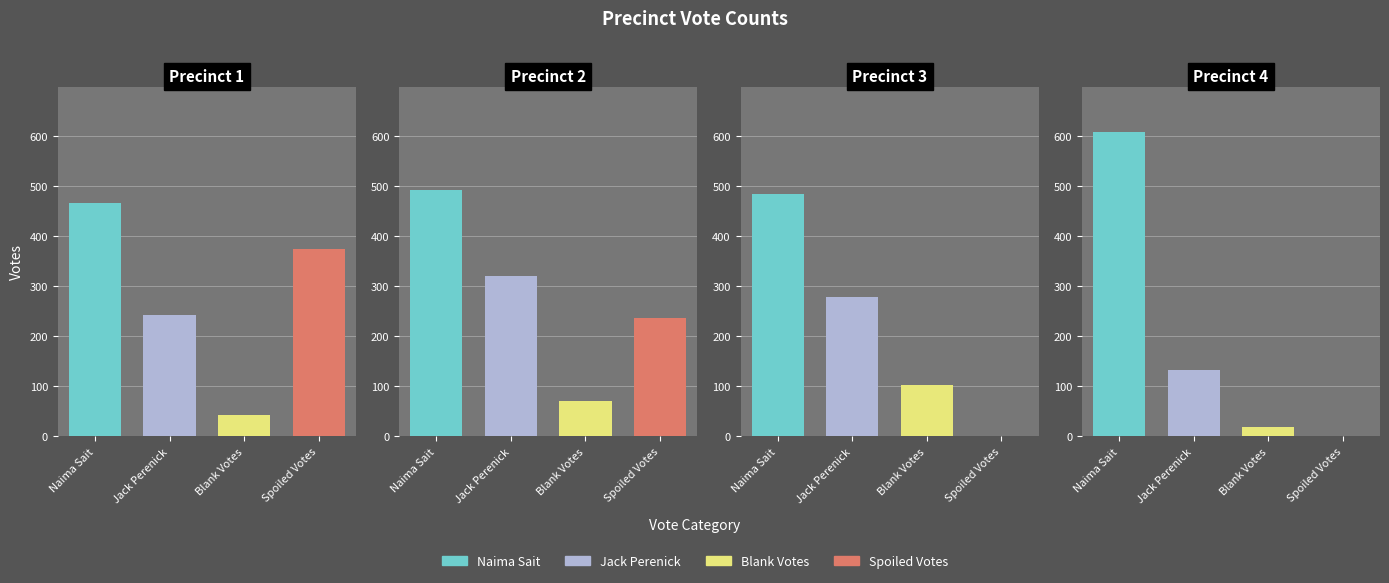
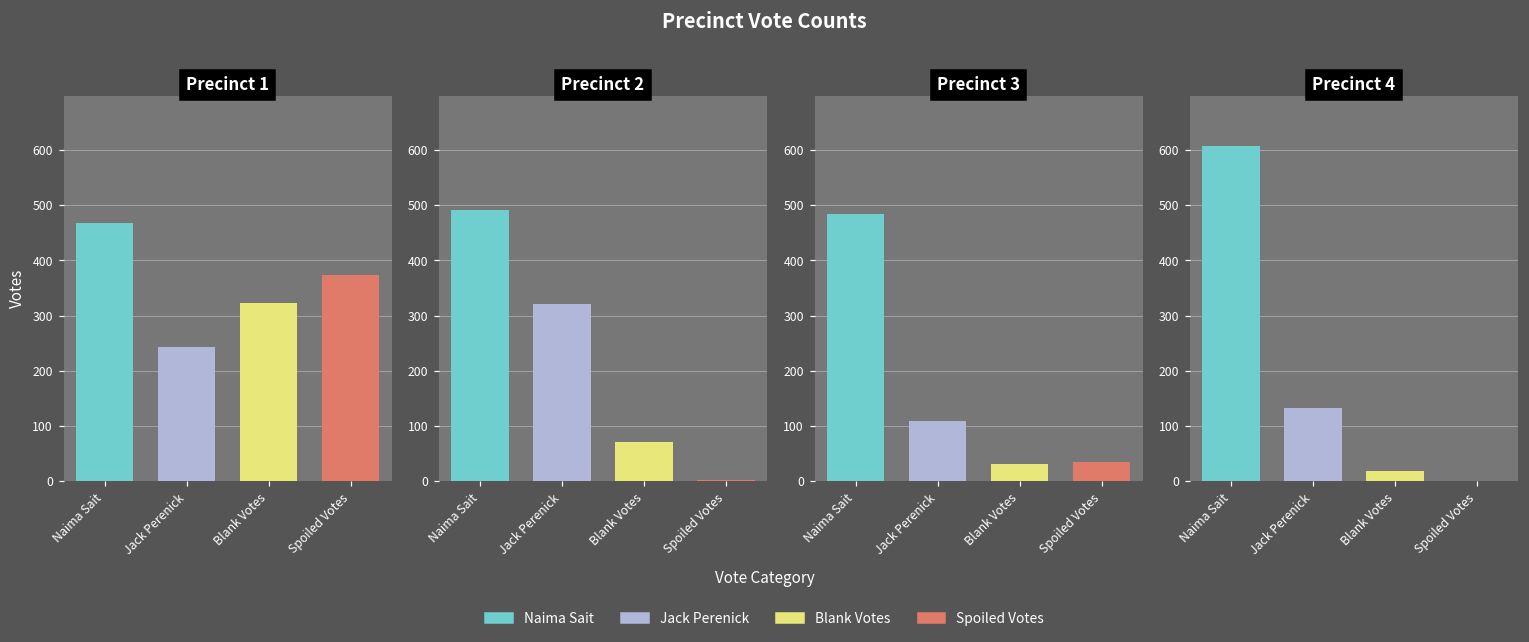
Precinct 1, Blank Votes: 40 -> 320
Precinct 2, Spoiled Votes: 240 -> 0
Precinct 3, Jack Perenick: 280 -> 110
Precinct 3, Blank Votes: 100 -> 30
Precinct 3, Spoiled Votes: 0 -> 40
